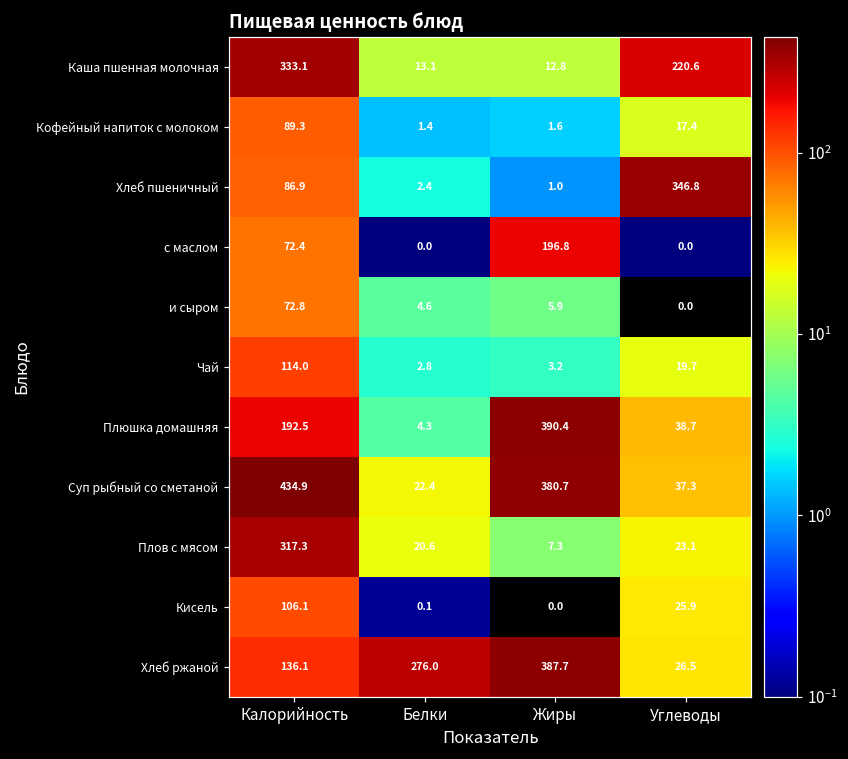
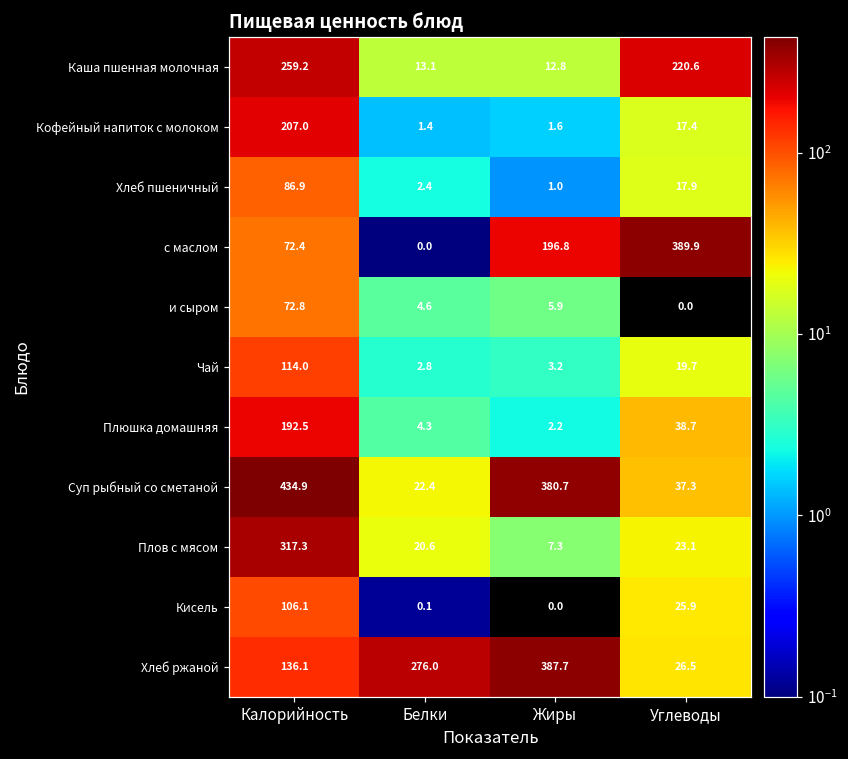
Каша пшенная молочная, Калорийность: 333.1 -> 259.2
Кофейный напиток с молоком, Калорийность: 89.3 -> 207.0
Хлеб пшеничный, Углеводы: 346.8 -> 17.9
с маслом, Углеводы: 0.0 -> 389.9
Плюшка домашняя, Жиры: 390.4 -> 2.2
